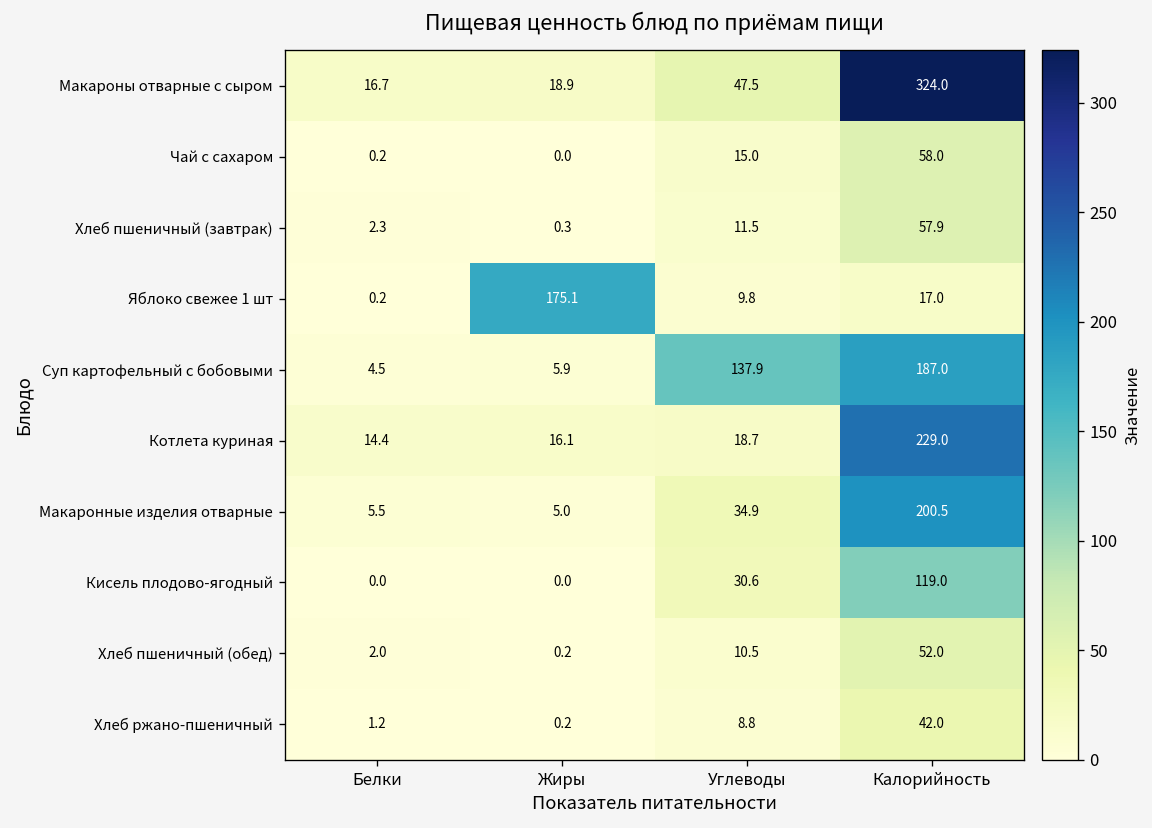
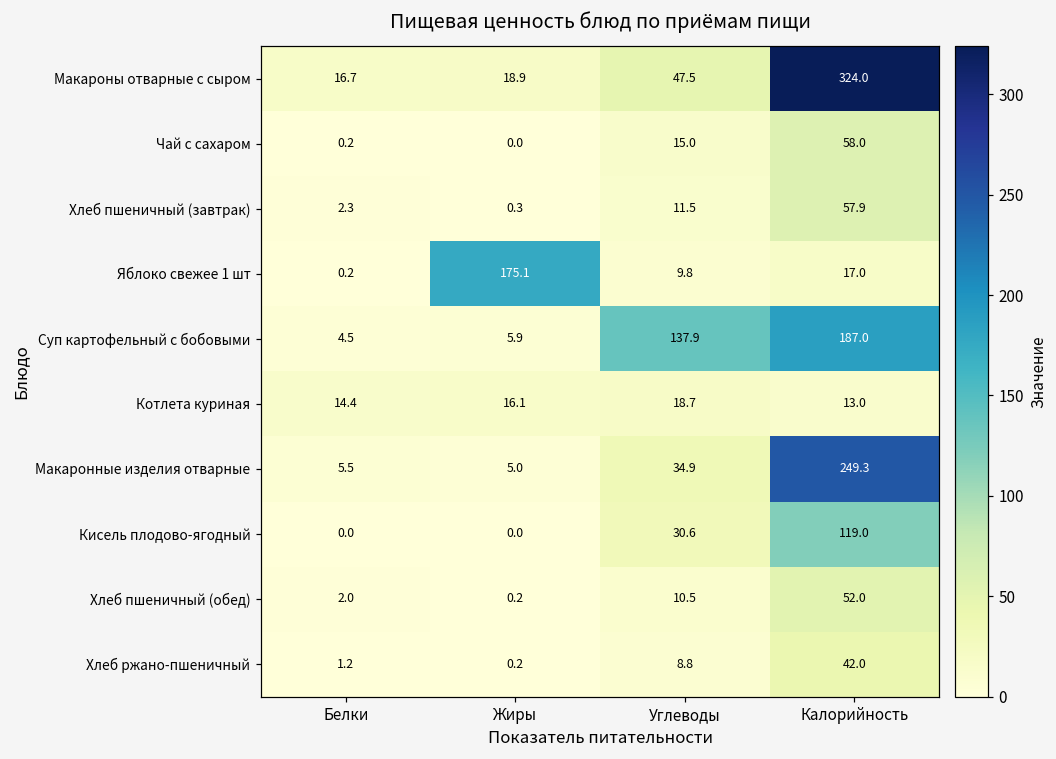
Котлета куриная, Калорийность: 229.0 -> 13.0
Макаронные изделия отварные, Калорийность: 200.5 -> 249.3
